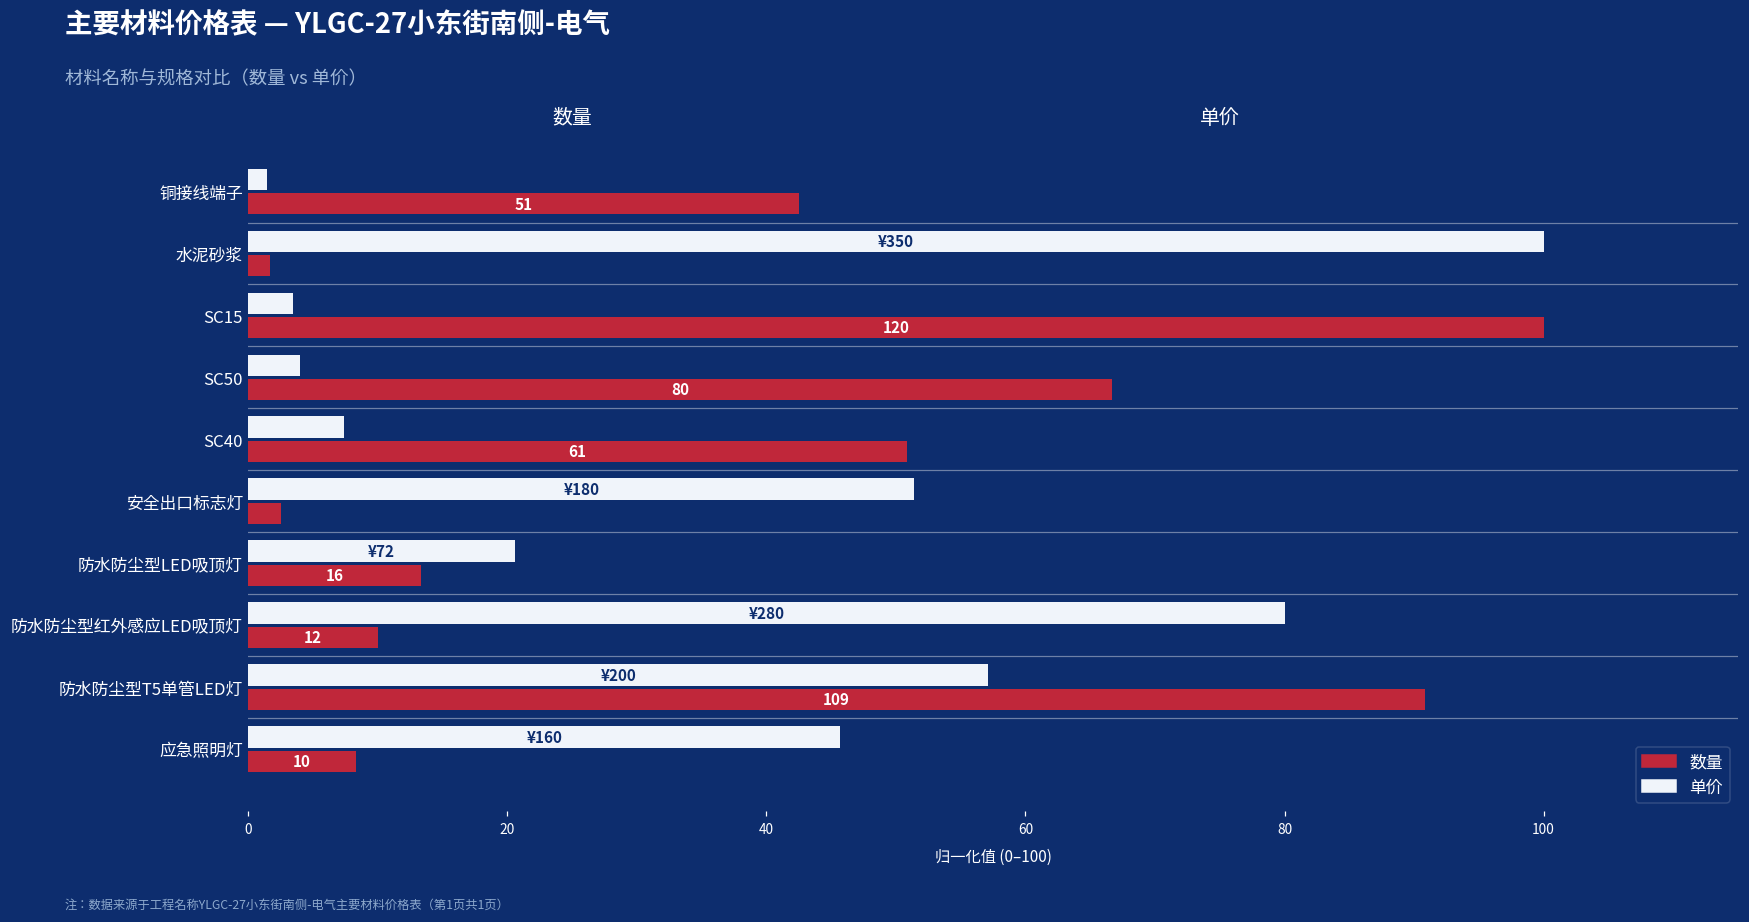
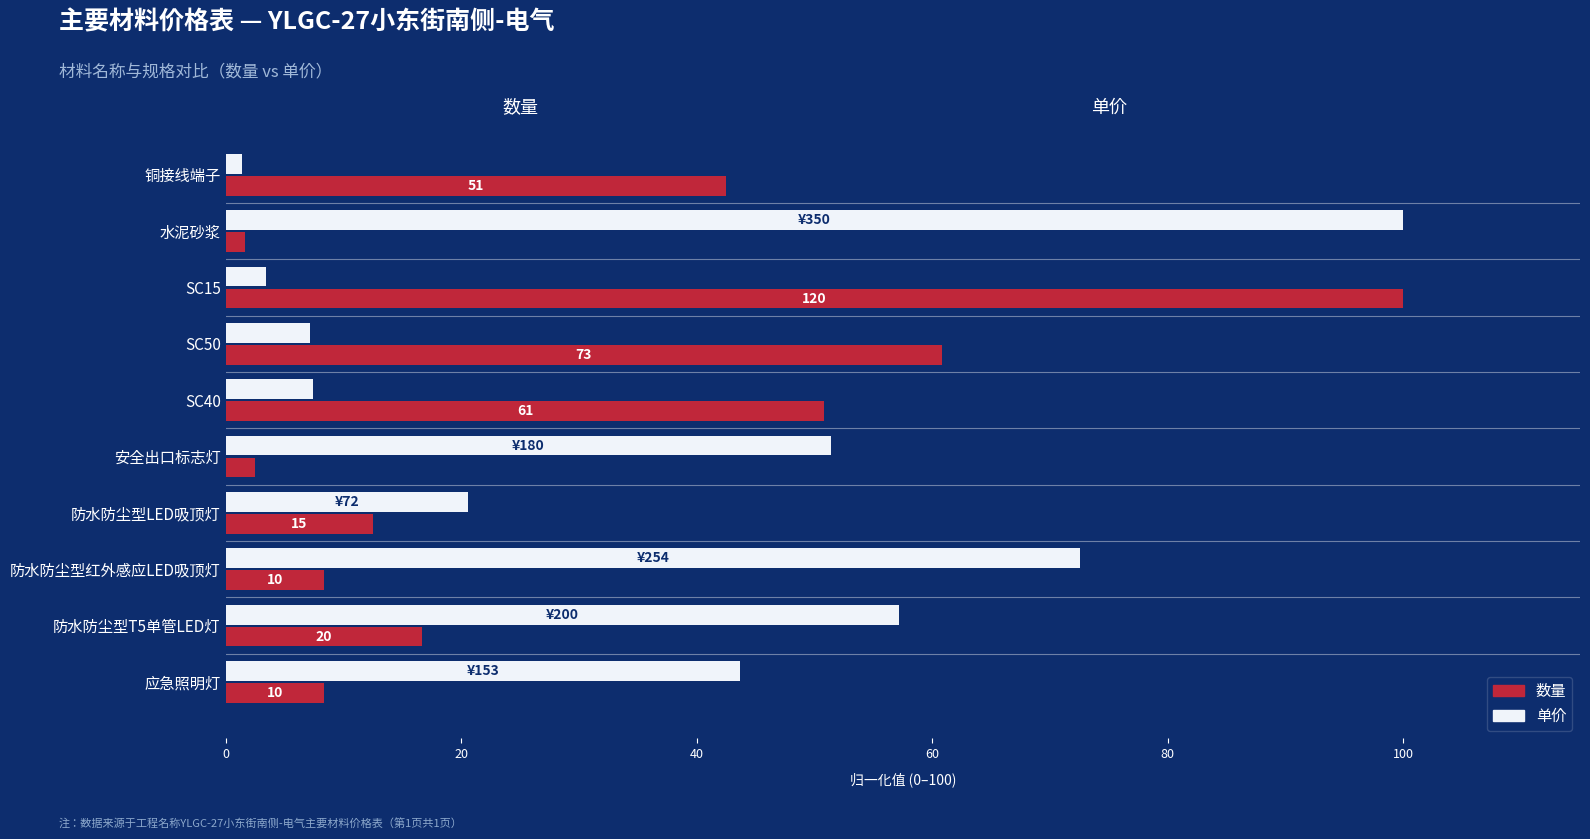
单价, SC50: 4.0 -> 7.1
数量, SC50: 80 -> 73
数量, 防水防尘型LED吸顶灯: 16 -> 15
单价, 防水防尘型红外感应LED吸顶灯: ¥280 -> ¥254
数量, 防水防尘型红外感应LED吸顶灯: 12 -> 10
数量, 防水防尘型T5单管LED灯: 109 -> 20
单价, 应急照明灯: ¥160 -> ¥153
